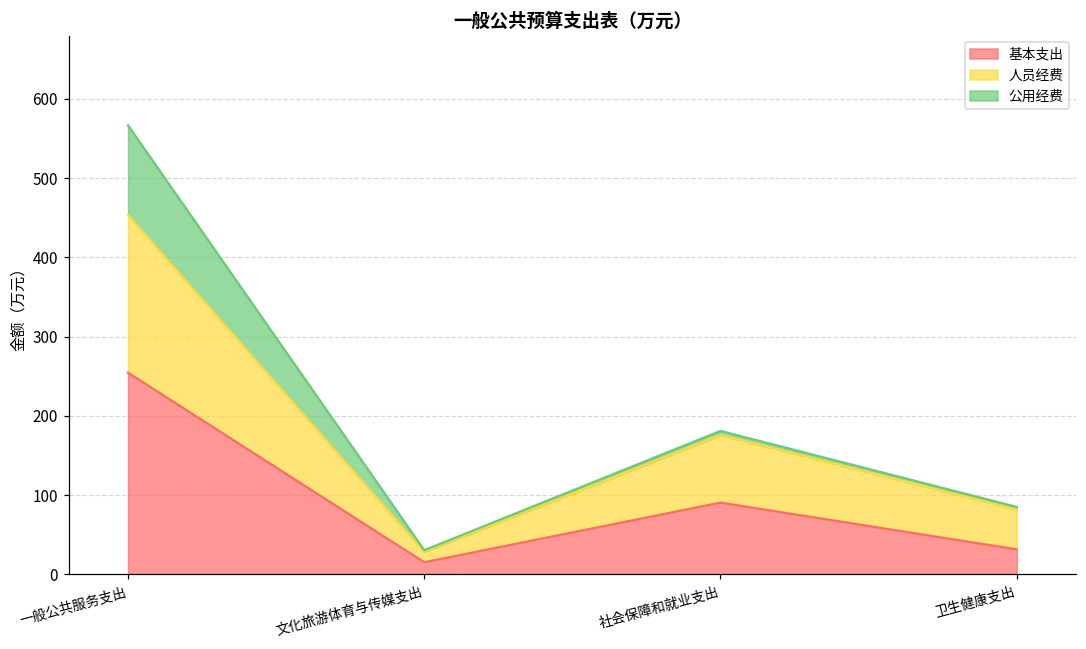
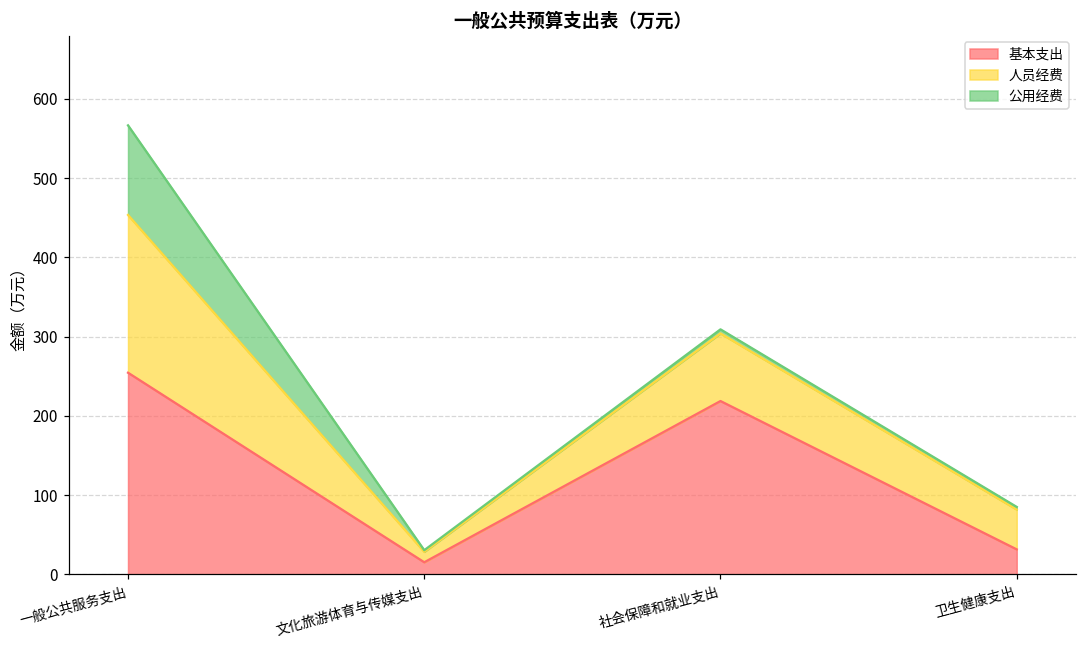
基本支出, 社会保障和就业支出: 90 -> 220
